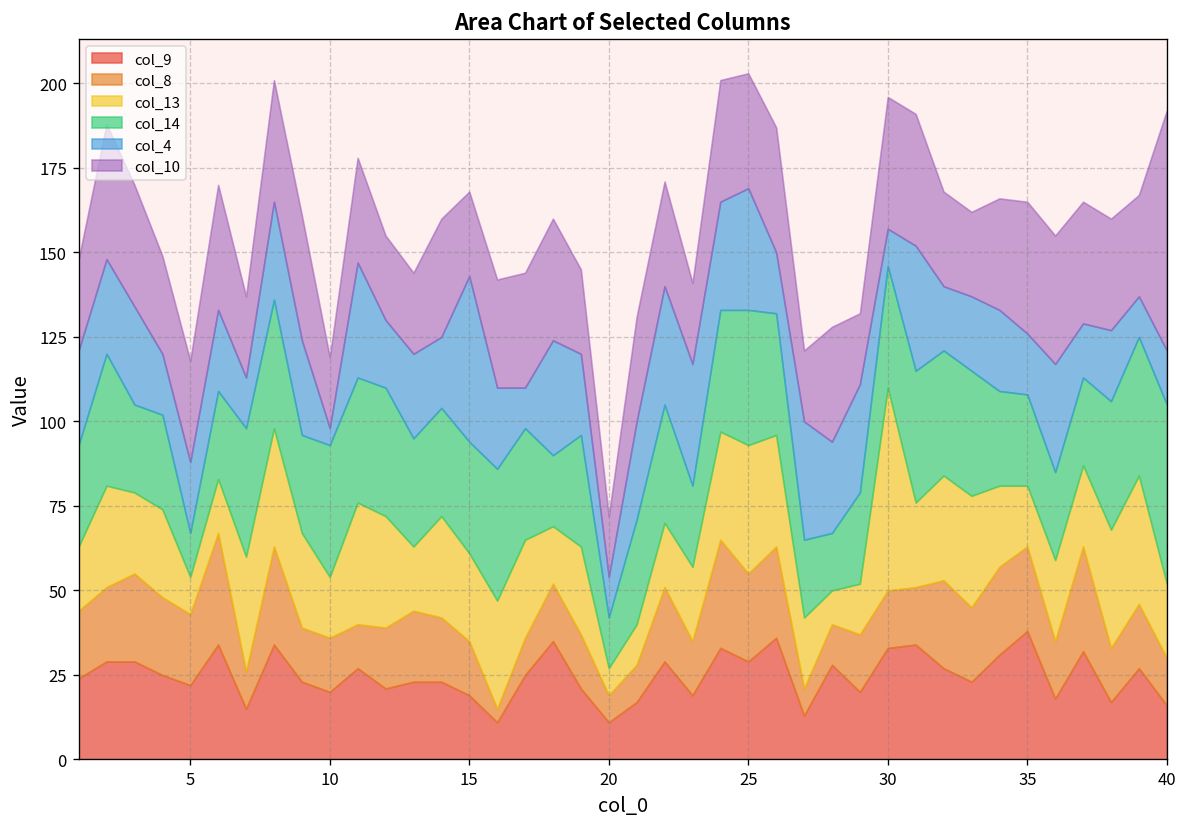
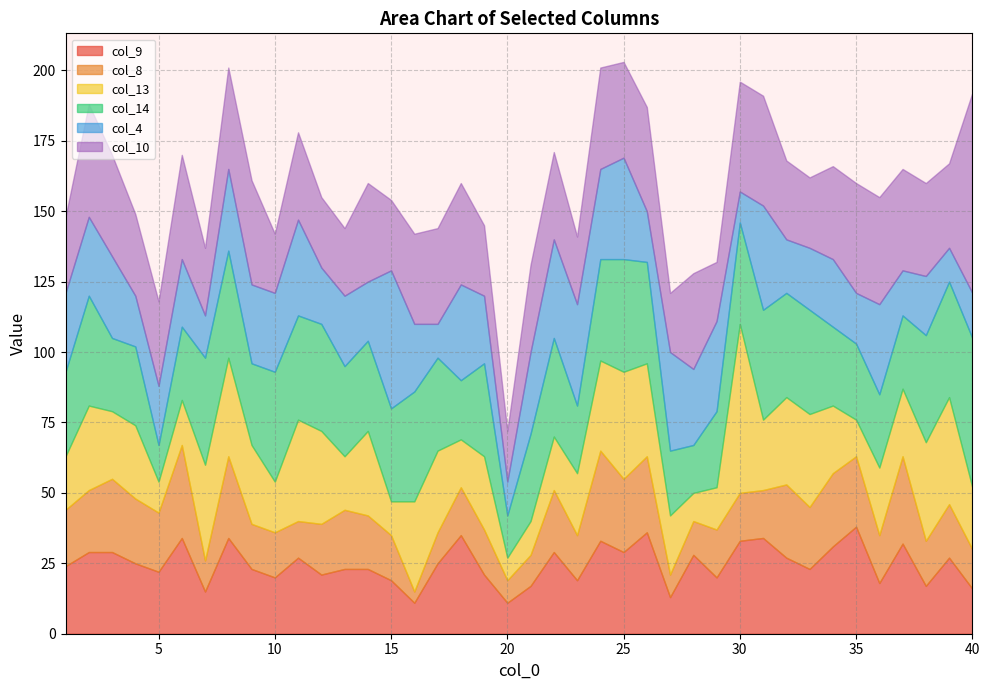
col_4, 10: 5 -> 28
col_13, 15: 26 -> 12
col_13, 35: 18 -> 13
